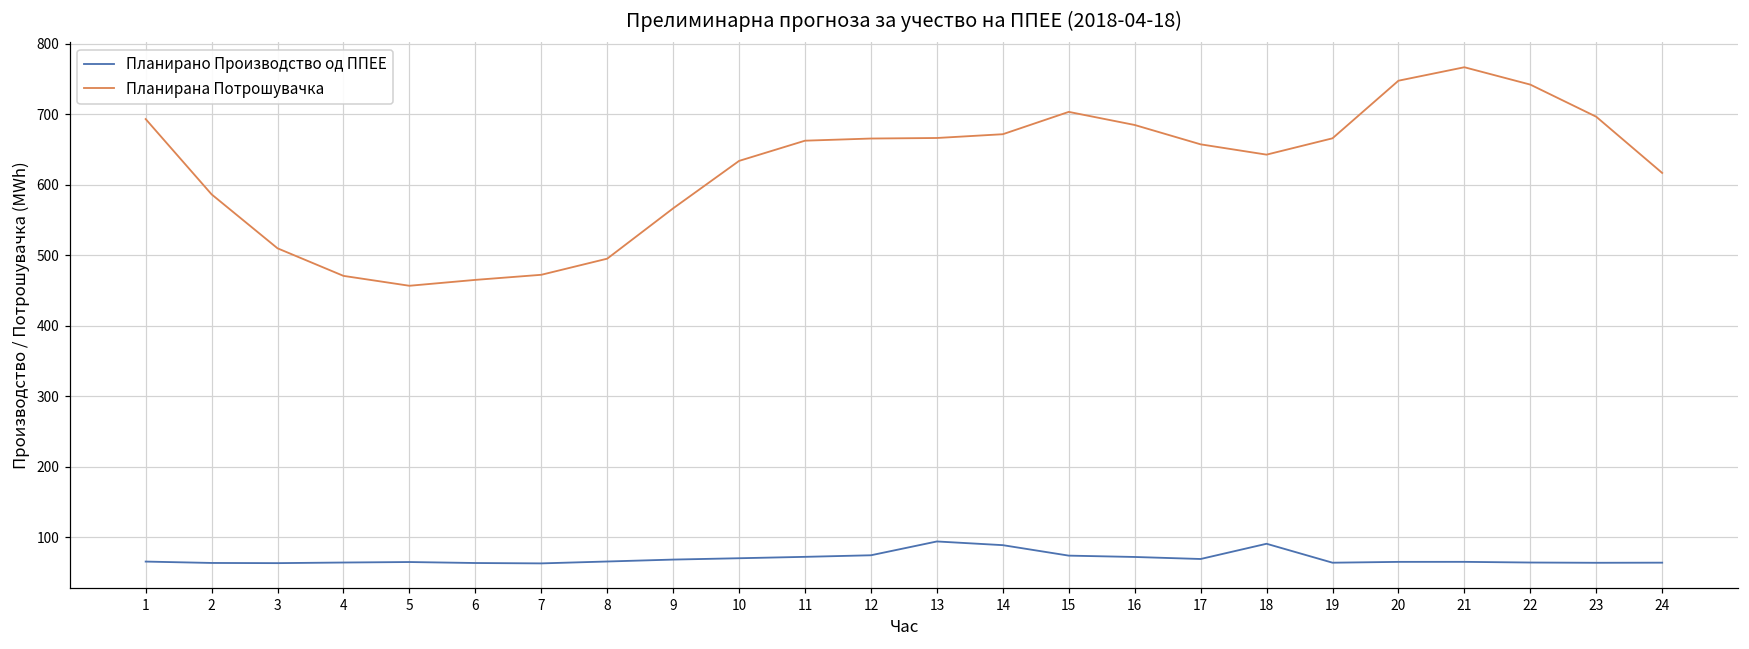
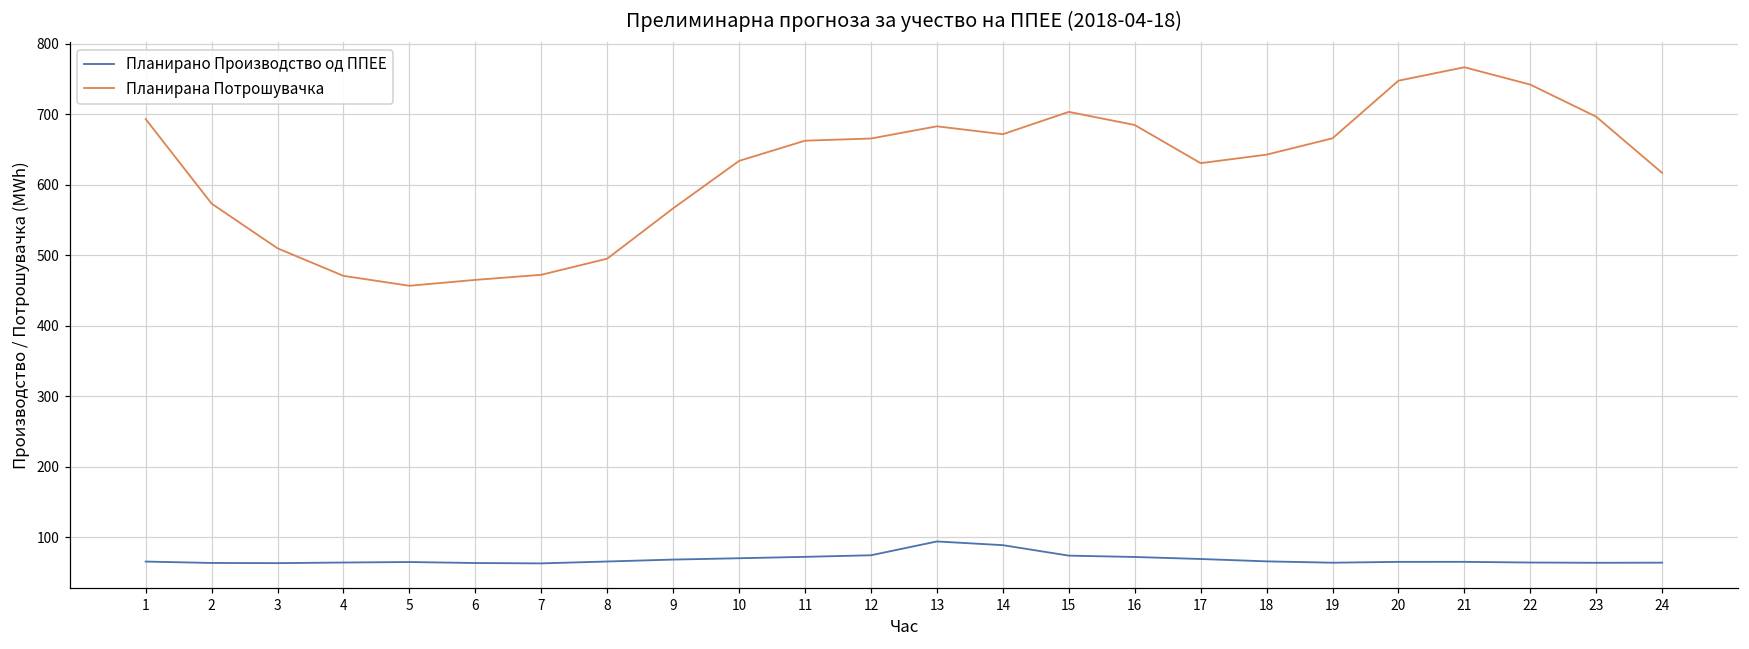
Планирана Потрошувачка, 2: 590 -> 570
Планирана Потрошувачка, 13: 670 -> 680
Планирана Потрошувачка, 17: 660 -> 630
Планирано Производство од ППЕЕ, 18: 90 -> 70
